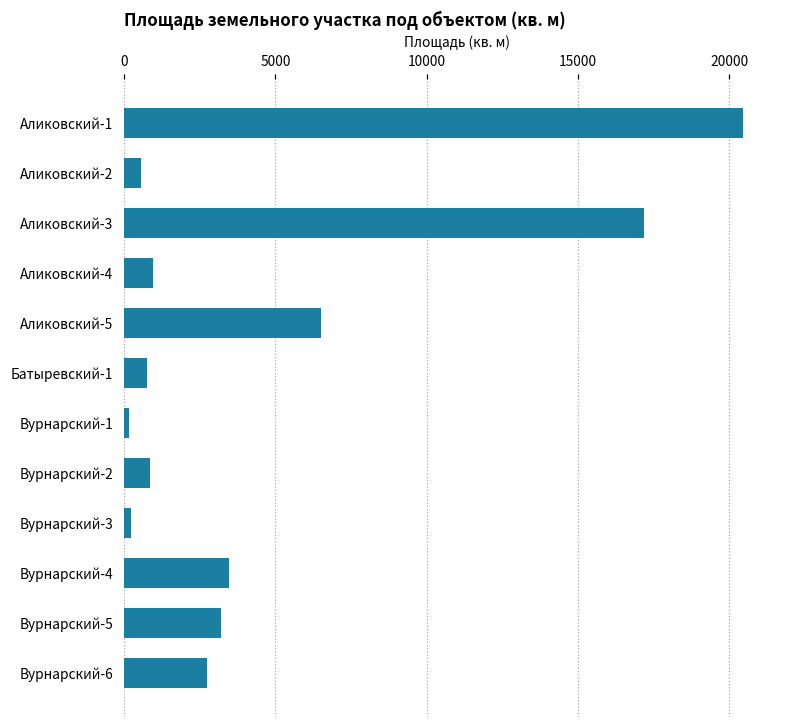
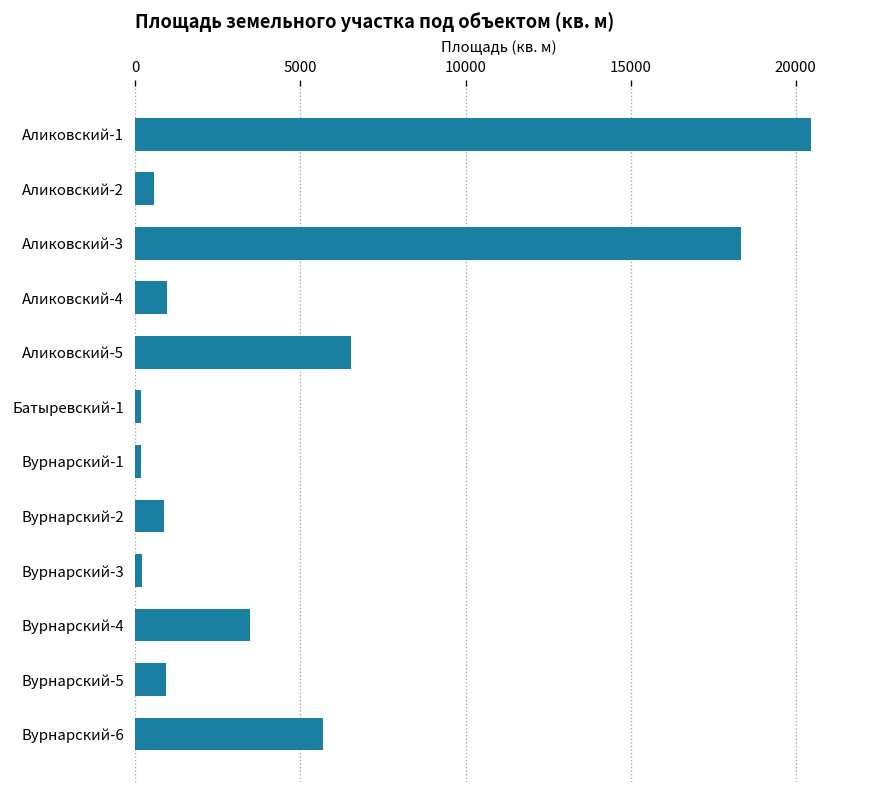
Аликовский-3: 17200 -> 18300
Батыревский-1: 800 -> 200
Вурнарский-5: 3200 -> 900
Вурнарский-6: 2700 -> 5700
